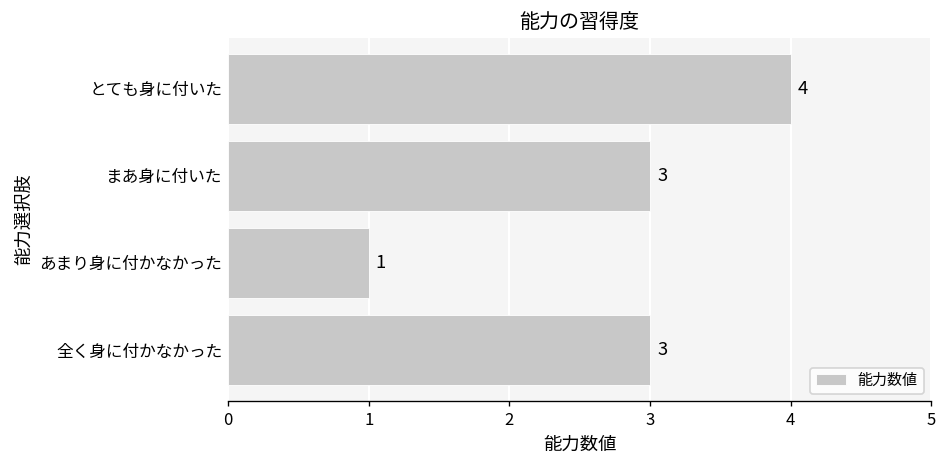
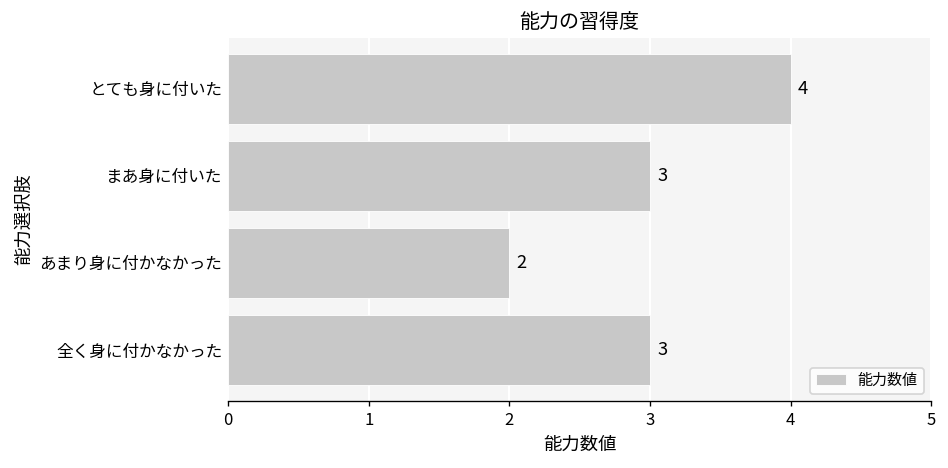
あまり身に付かなかった: 1 -> 2
